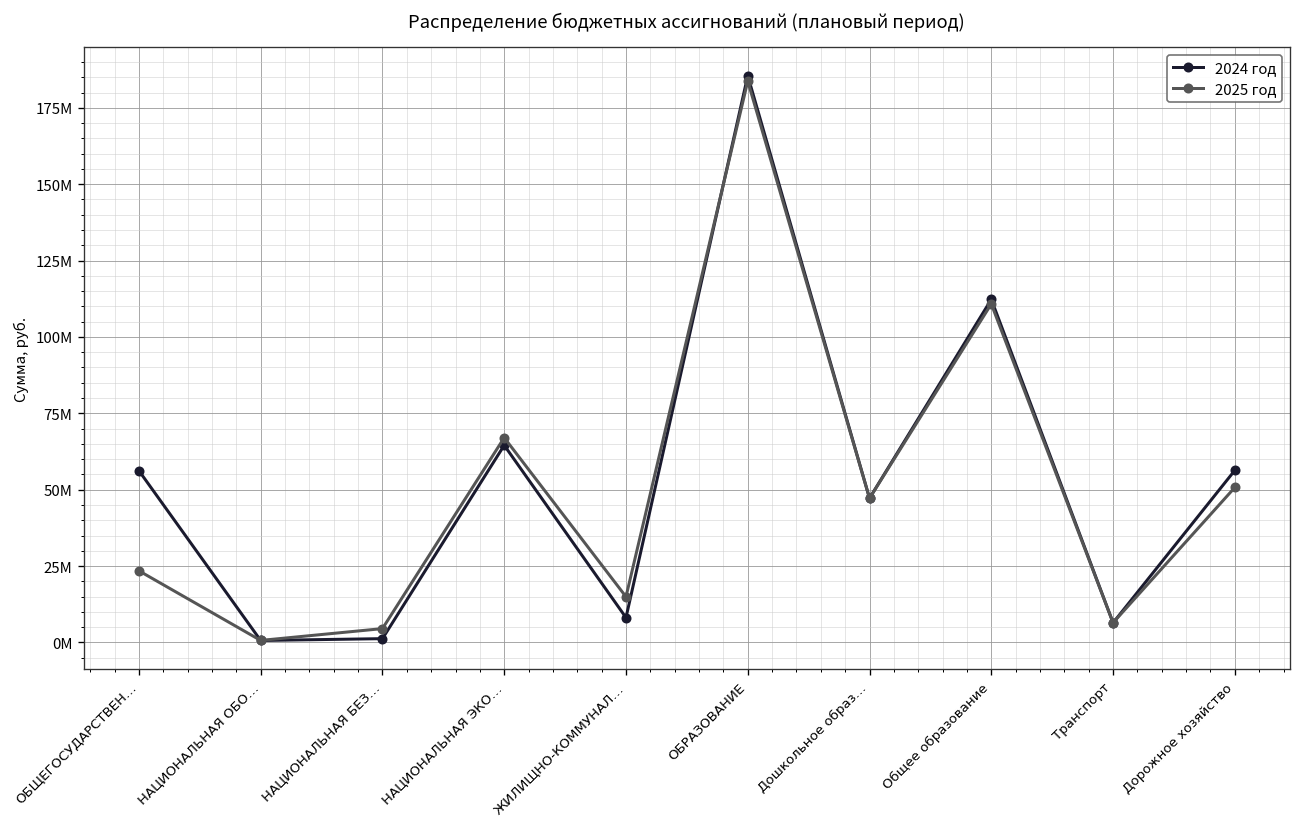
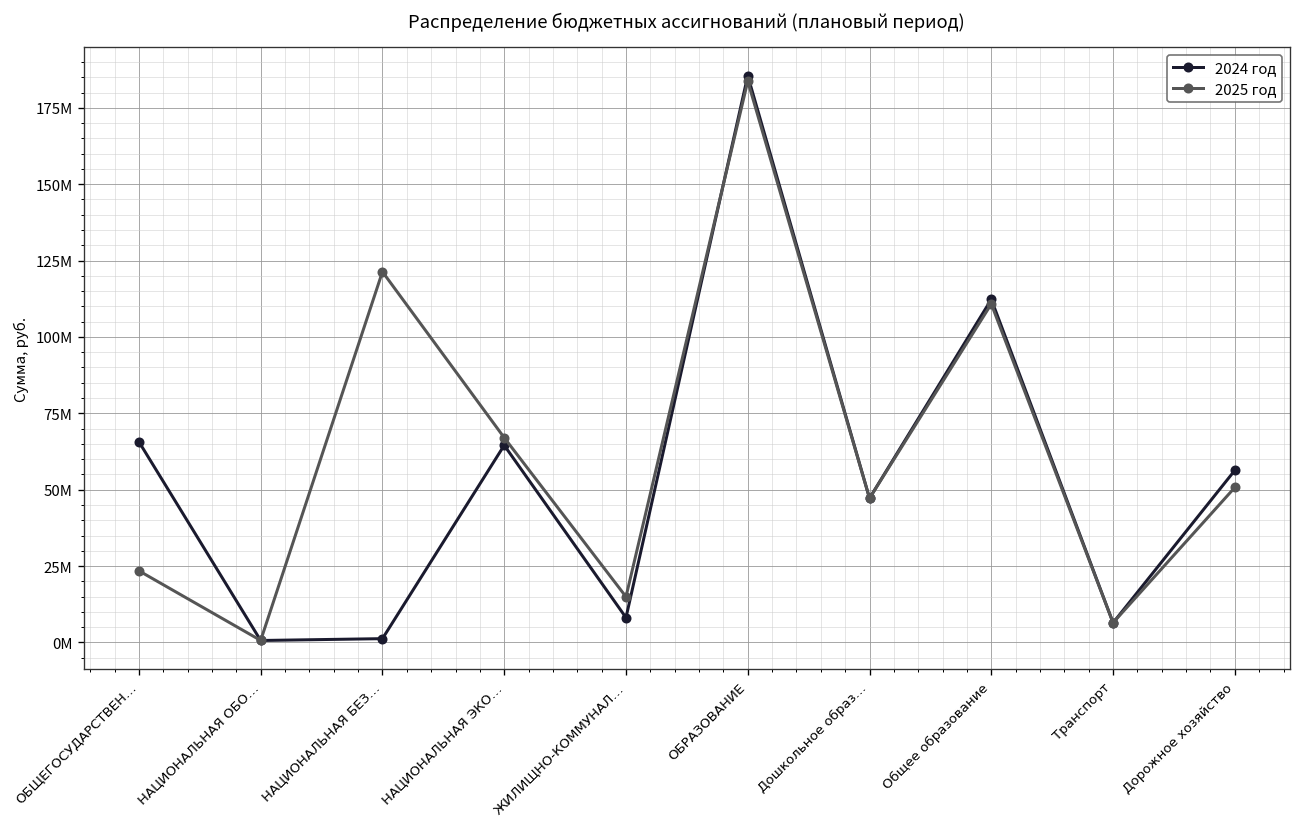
2024 год, ОБЩЕГОСУДАРСТВЕН…: 56000000 -> 66000000
2025 год, НАЦИОНАЛЬНАЯ БЕЗ…: 5000000 -> 121000000
